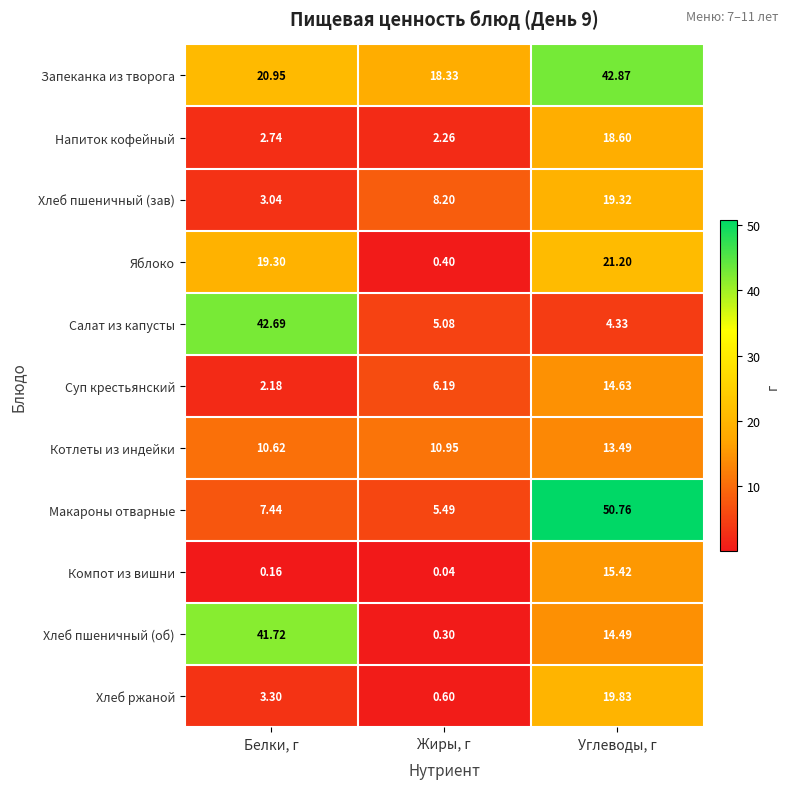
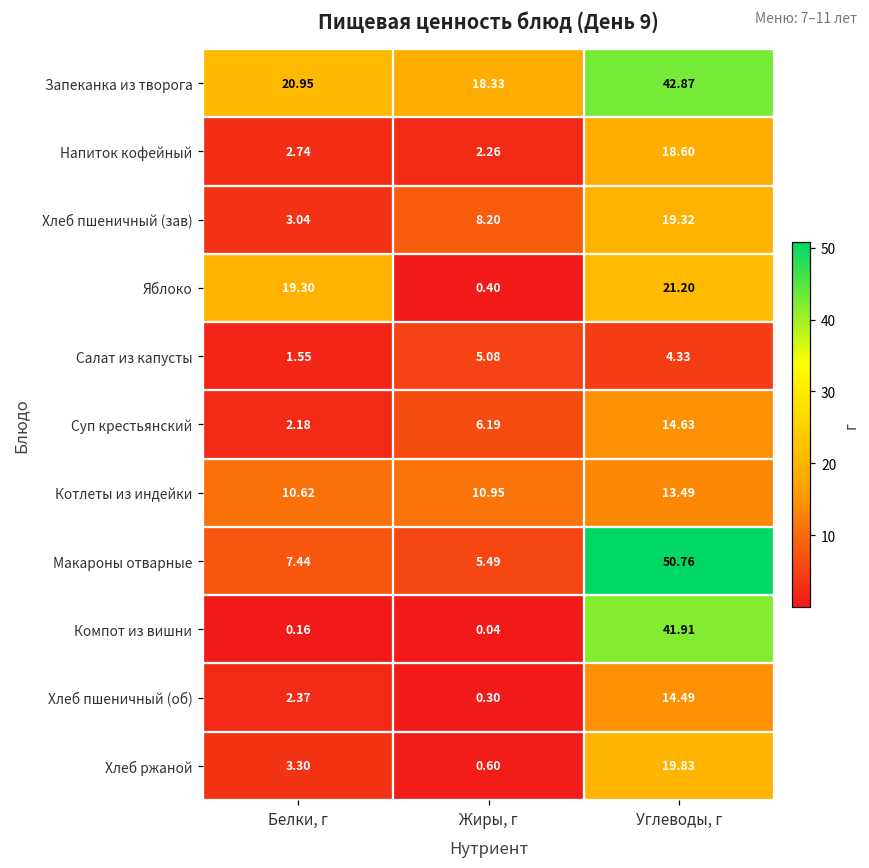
Салат из капусты, Белки, г: 42.69 -> 1.55
Компот из вишни, Углеводы, г: 15.42 -> 41.91
Хлеб пшеничный (об), Белки, г: 41.72 -> 2.37
